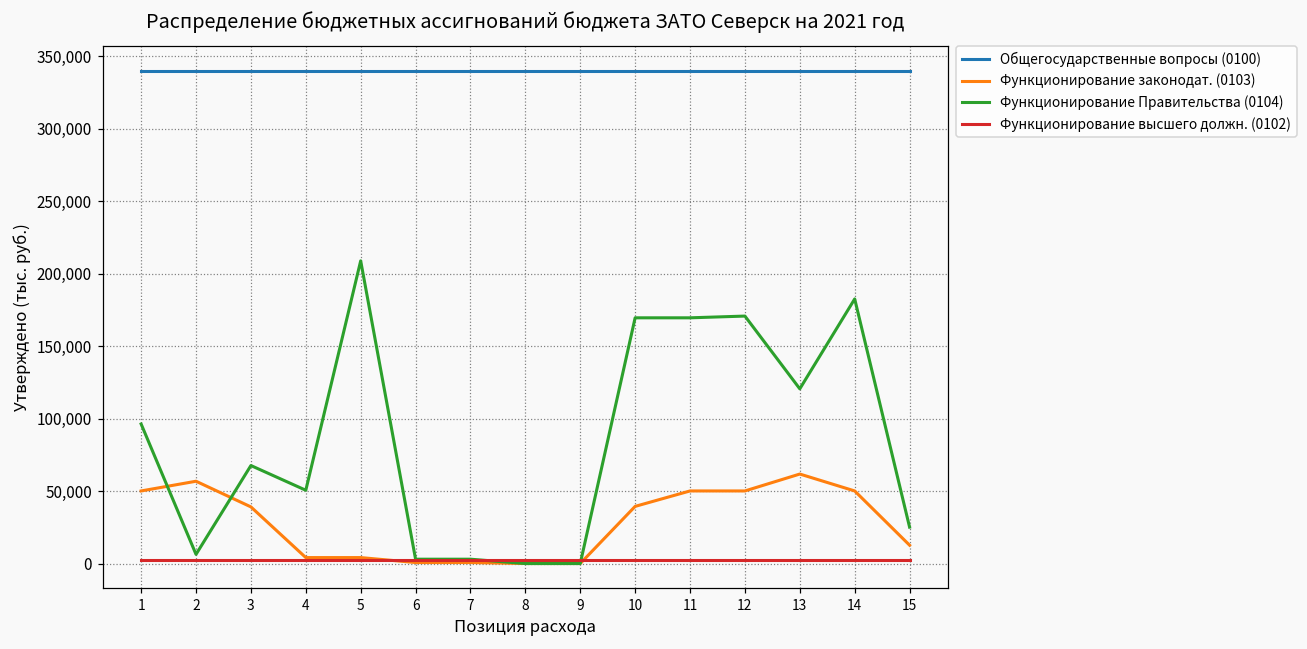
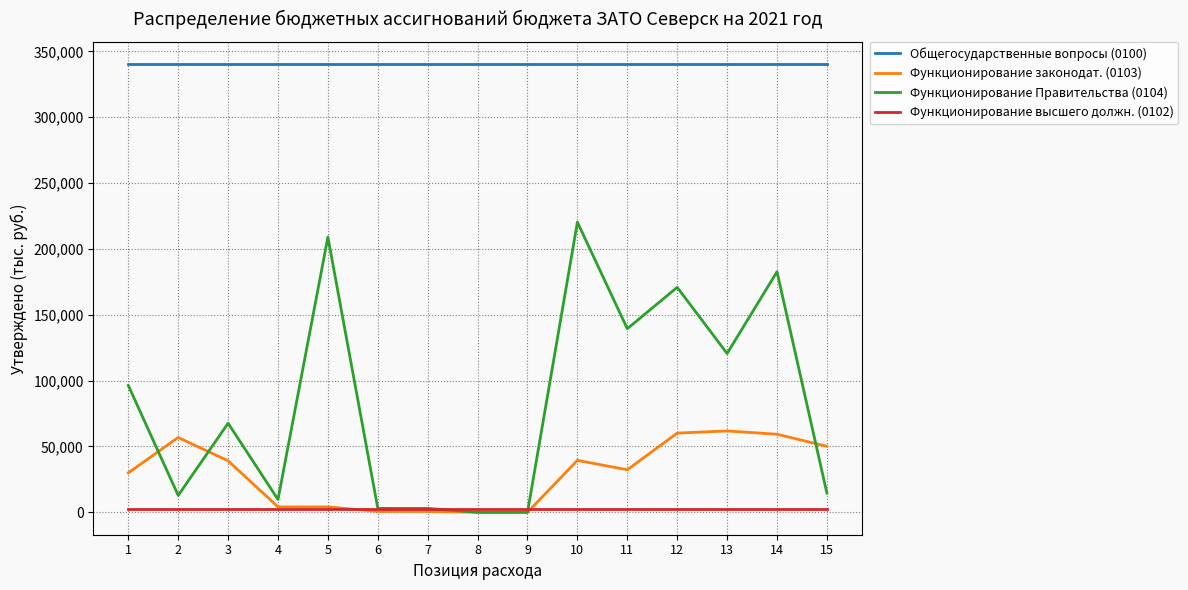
Функционирование законодат. (0103), 1: 50,000 -> 30,000
Функционирование Правительства (0104), 2: 6,000 -> 13,000
Функционирование Правительства (0104), 4: 51,000 -> 10,000
Функционирование Правительства (0104), 10: 170,000 -> 220,000
Функционирование законодат. (0103), 11: 50,000 -> 32,000
Функционирование Правительства (0104), 11: 170,000 -> 139,000
Функционирование законодат. (0103), 12: 50,000 -> 60,000
Функционирование законодат. (0103), 14: 50,000 -> 59,000
Функционирование законодат. (0103), 15: 13,000 -> 50,000
Функционирование Правительства (0104), 15: 25,000 -> 15,000
